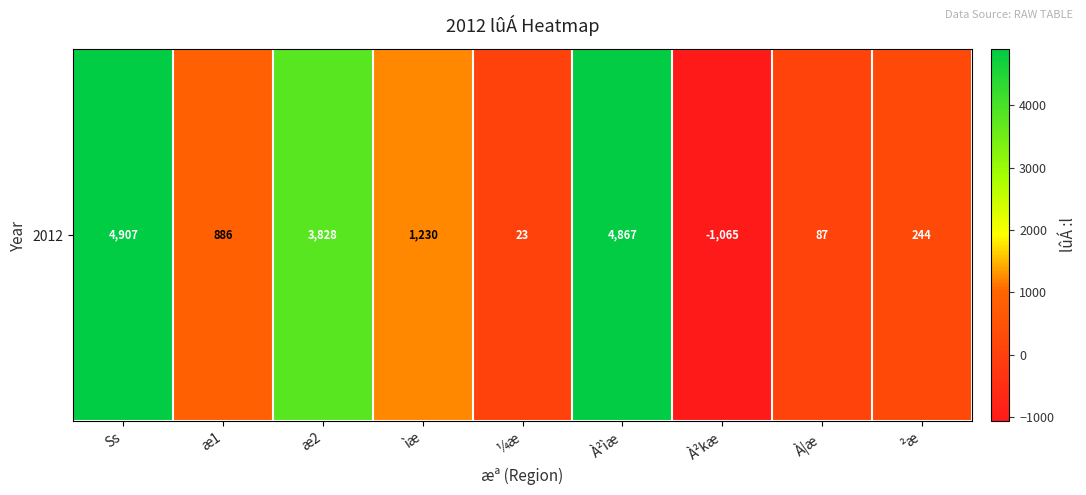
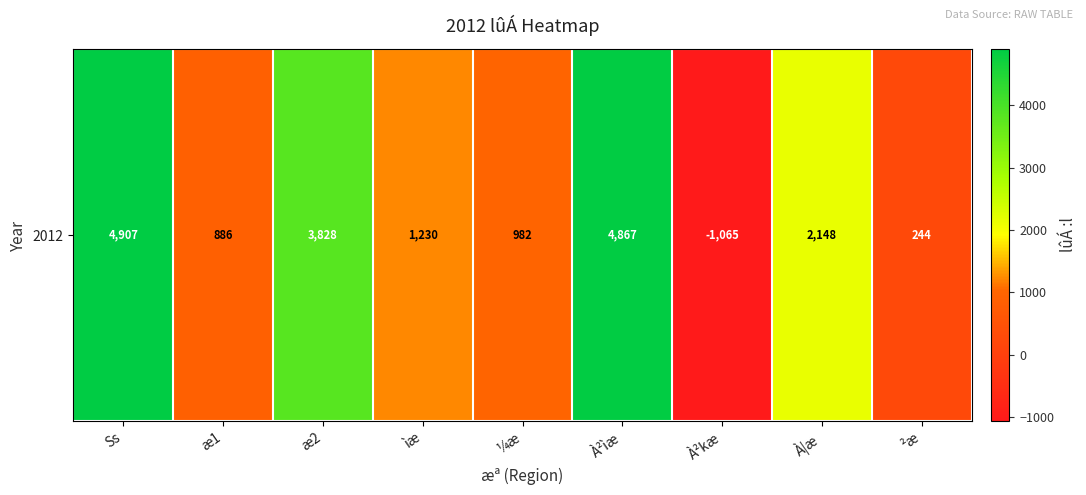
2012, ¼æ: 23 -> 982
2012, À|æ: 87 -> 2,148
